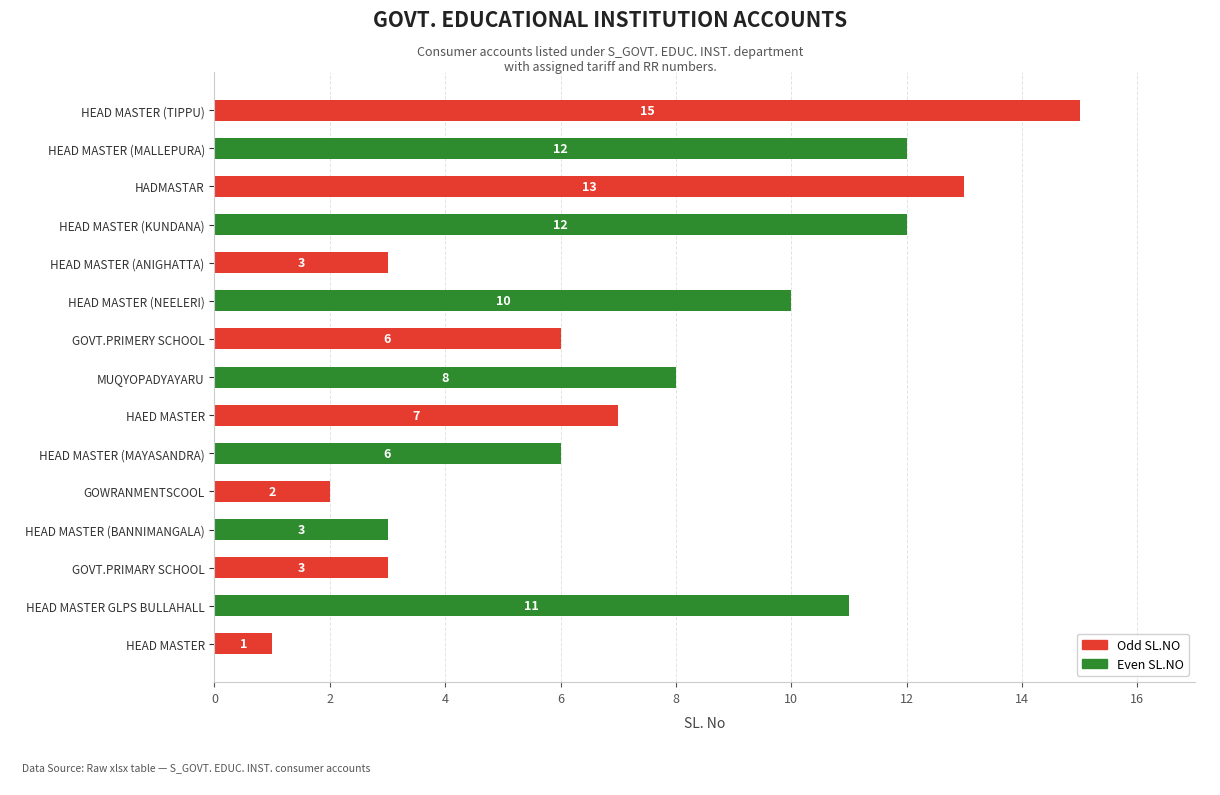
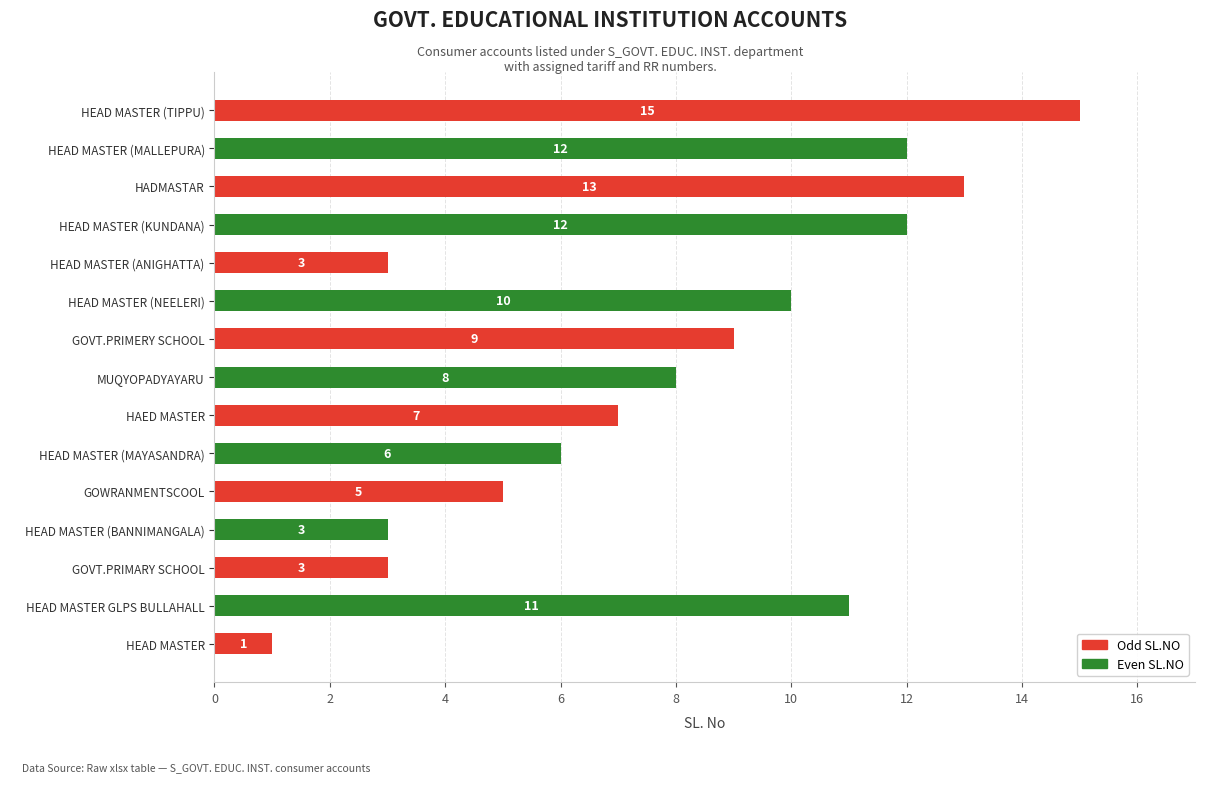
GOVT.PRIMERY SCHOOL: 6 -> 9
GOWRANMENTSCOOL: 2 -> 5
